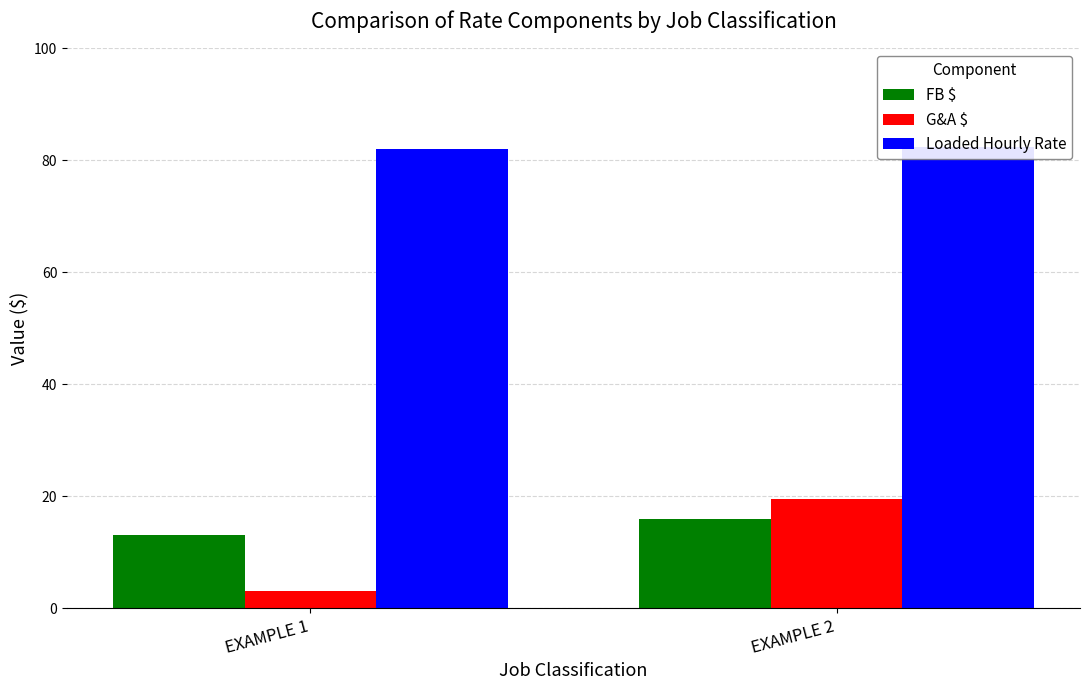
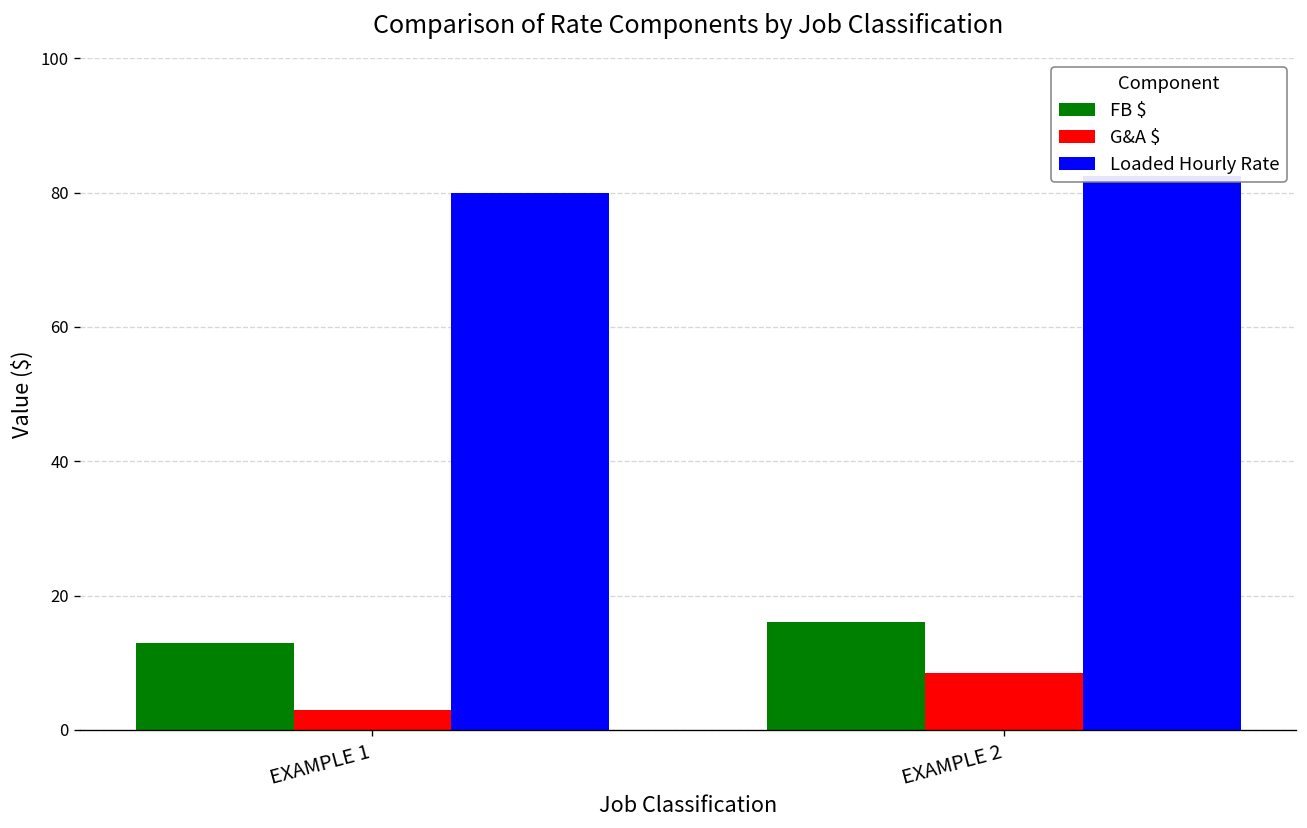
Loaded Hourly Rate, EXAMPLE 1: 82 -> 80
G&A $, EXAMPLE 2: 20 -> 8
